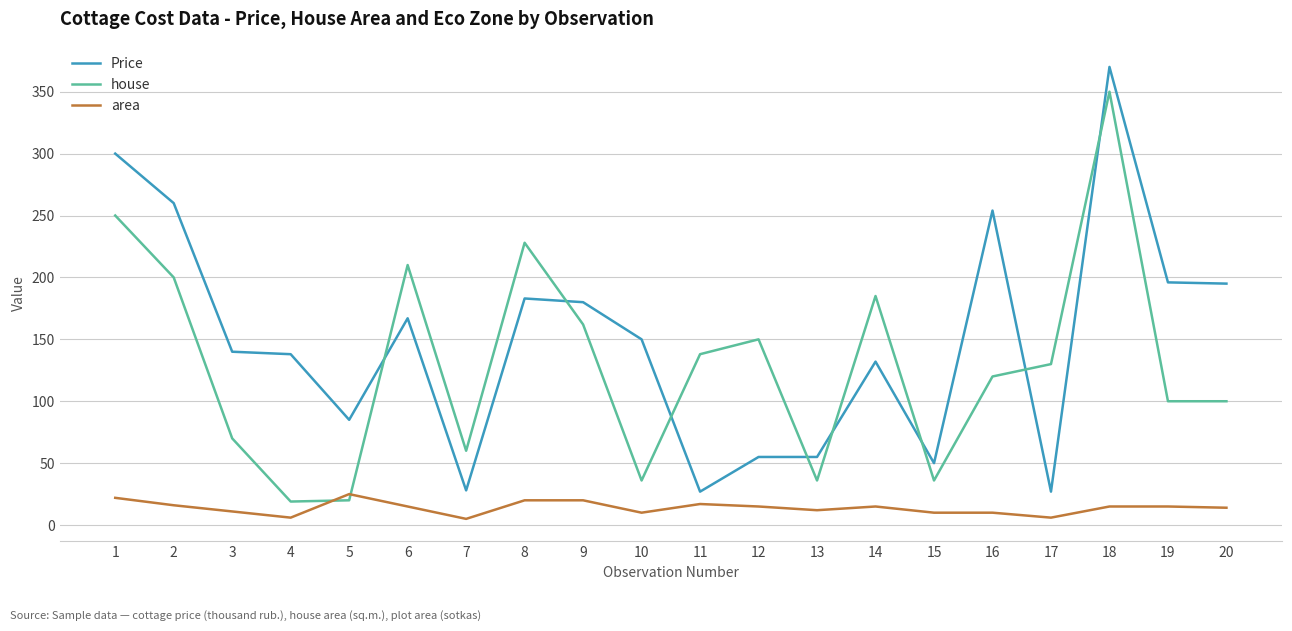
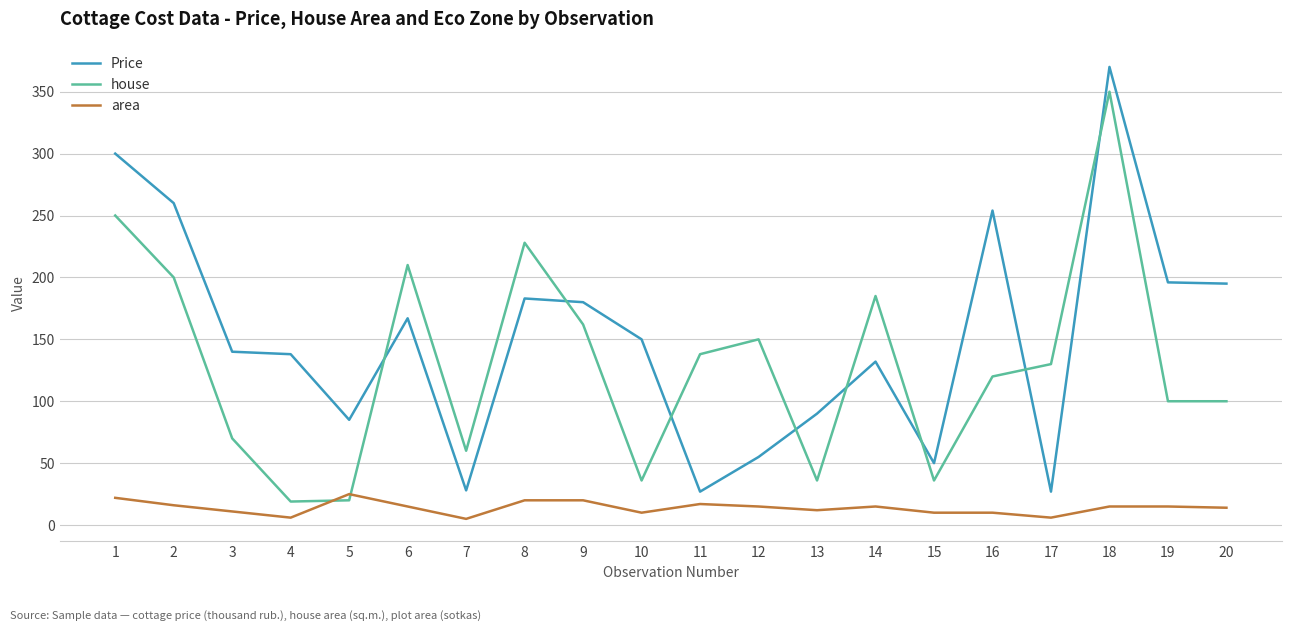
Price, 13: 55 -> 90
